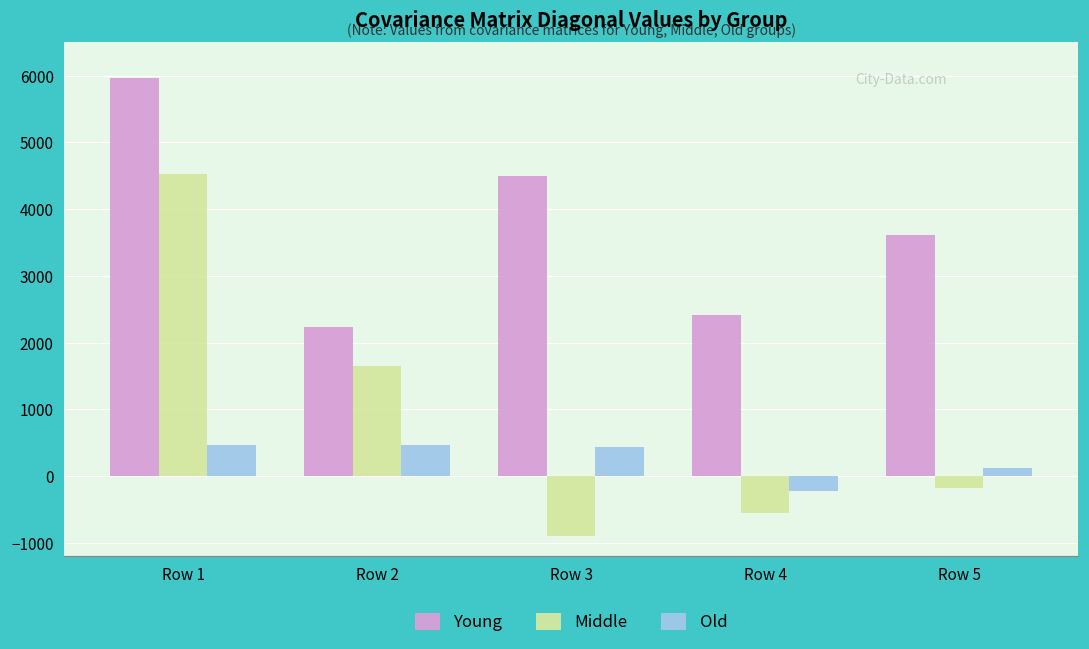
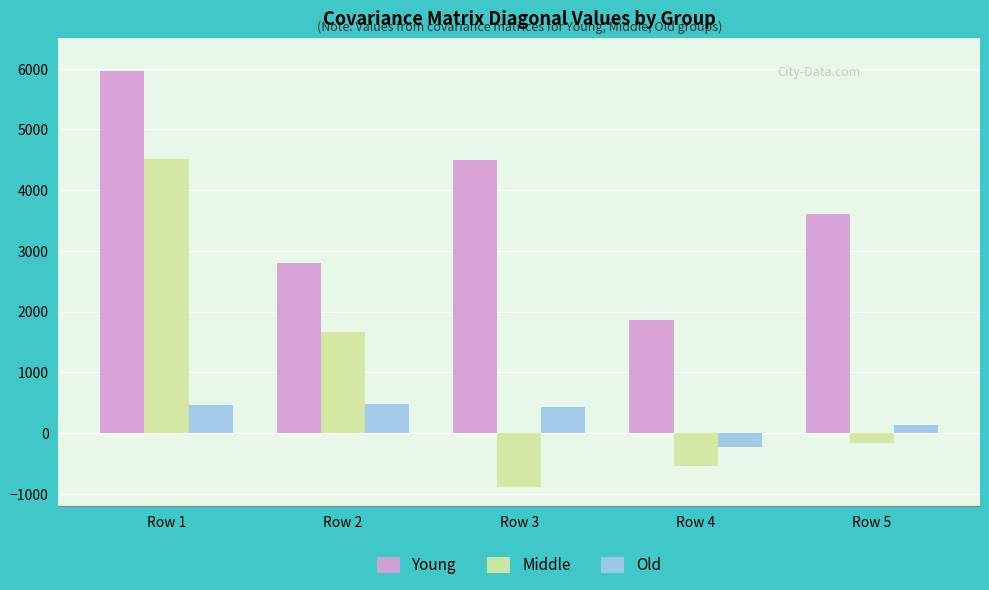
Young, Row 2: 2200 -> 2800
Young, Row 4: 2400 -> 1900
